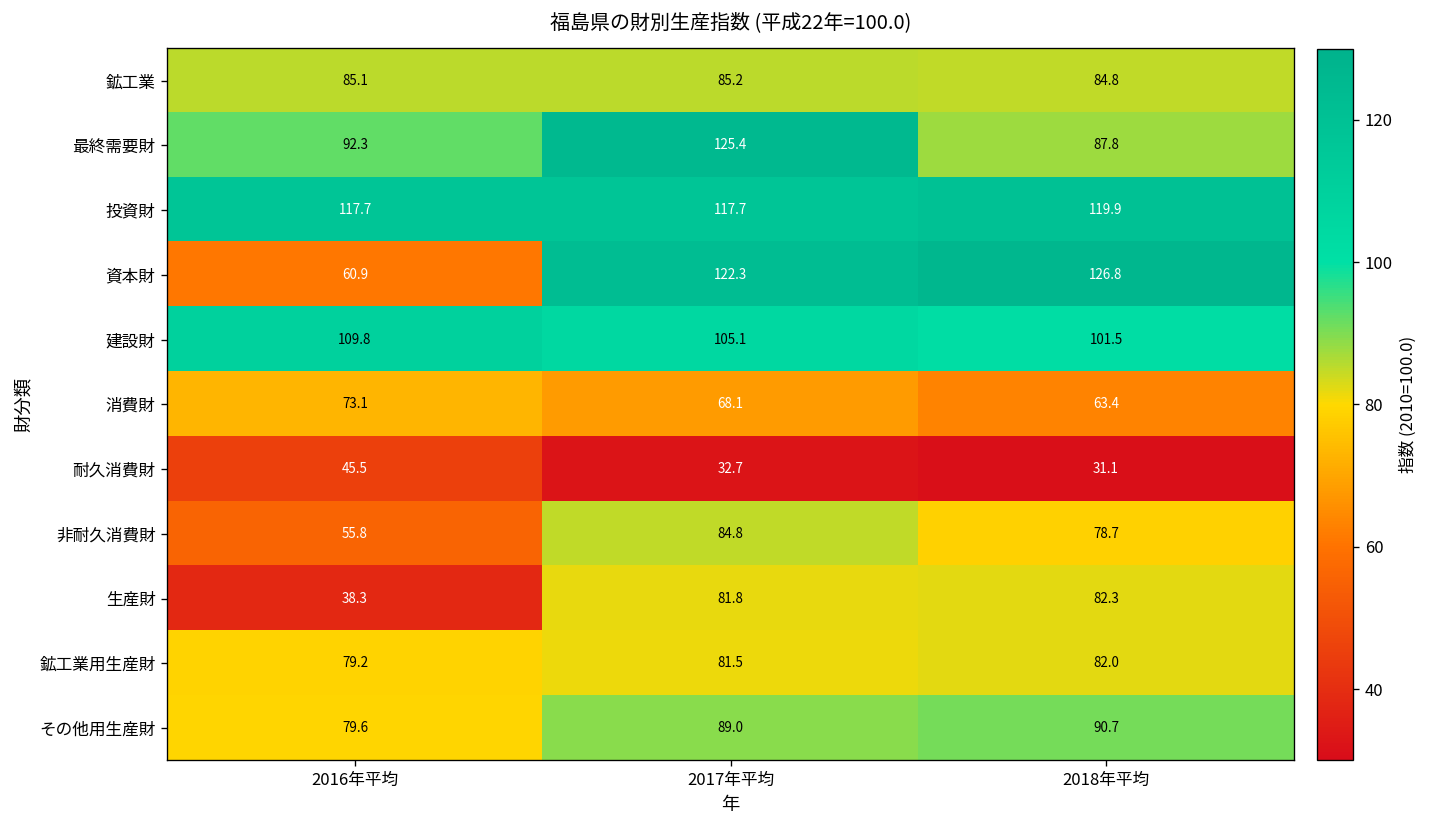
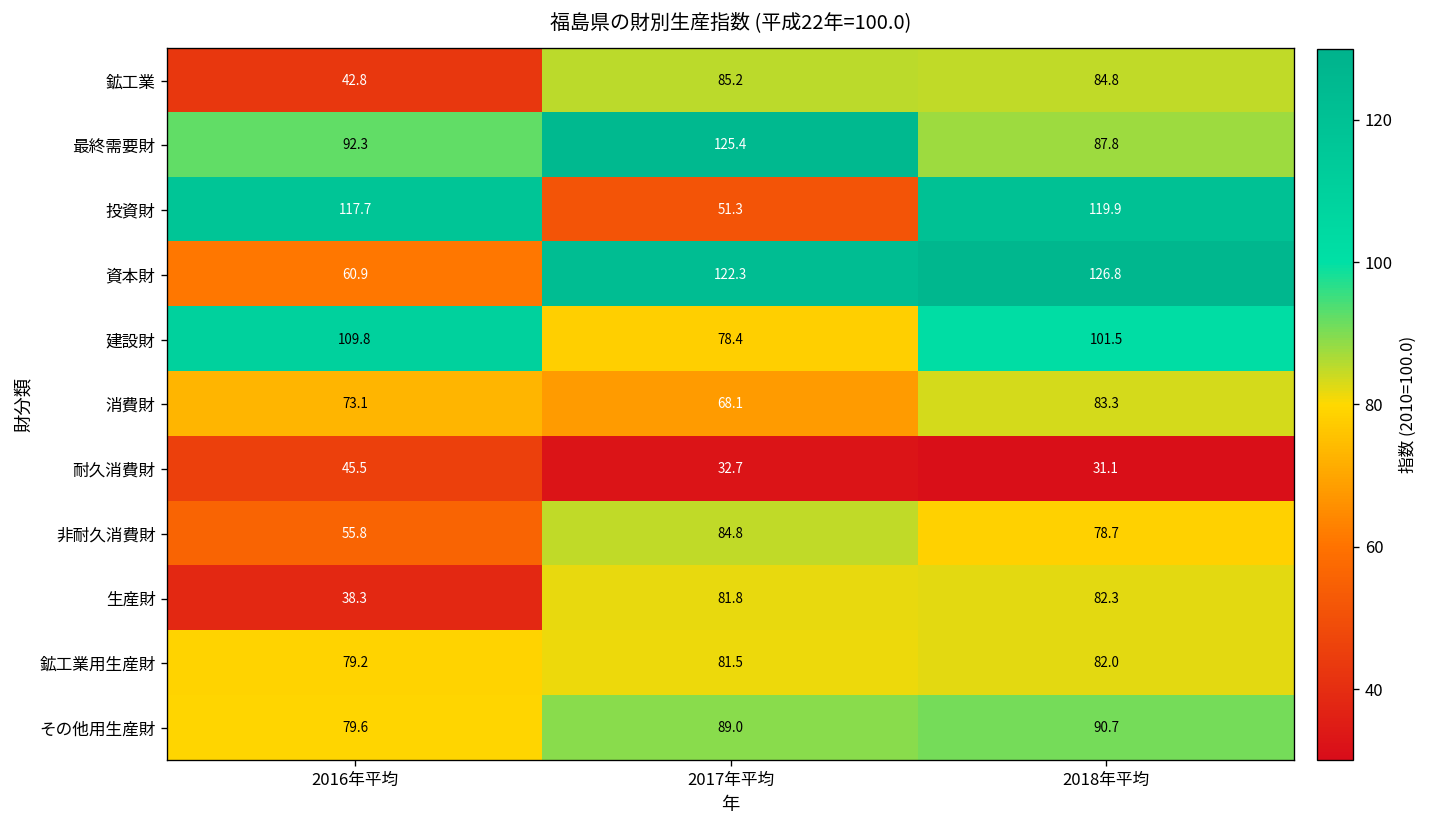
鉱工業, 2016年平均: 85.1 -> 42.8
投資財, 2017年平均: 117.7 -> 51.3
建設財, 2017年平均: 105.1 -> 78.4
消費財, 2018年平均: 63.4 -> 83.3
